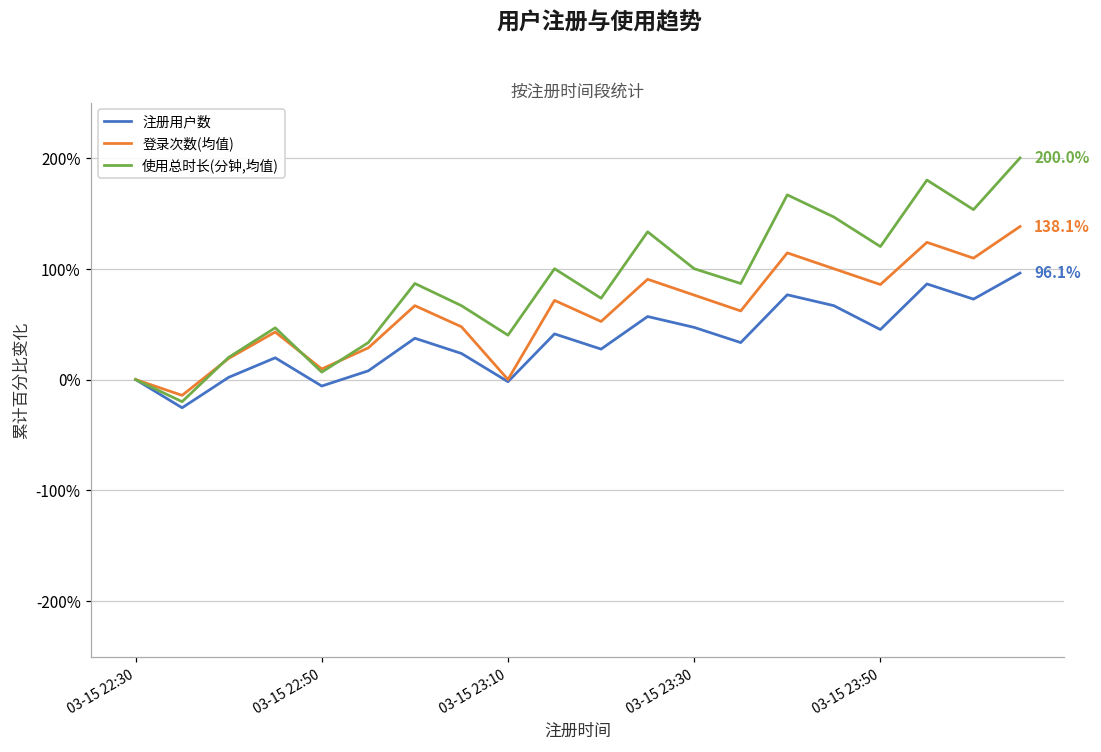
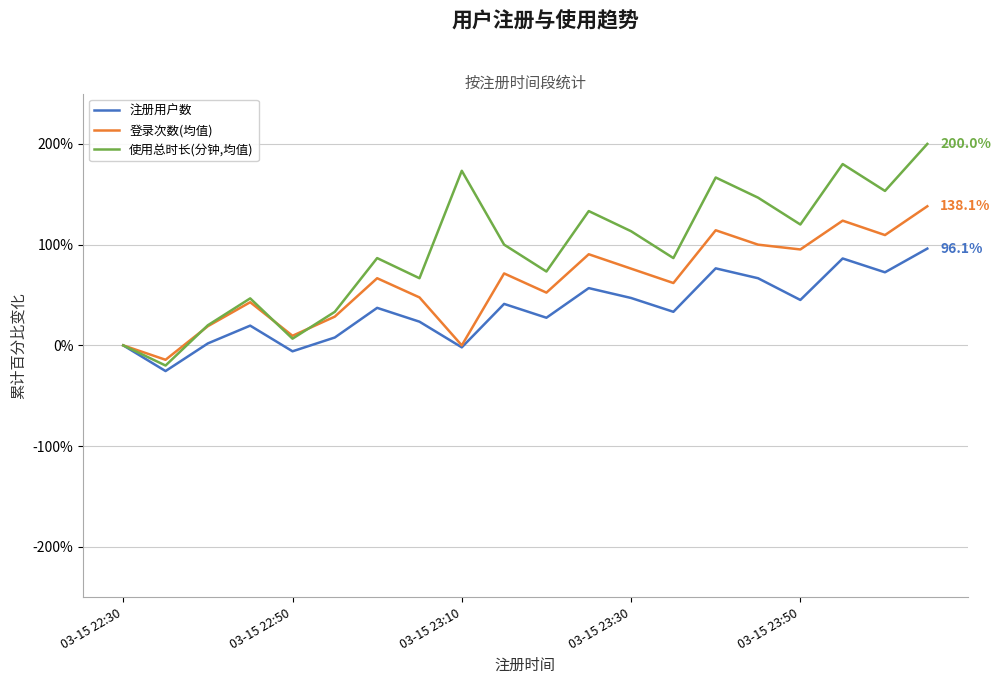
使用总时长(分钟,均值), 03-15 23:10: 40% -> 173%
使用总时长(分钟,均值), 03-15 23:30: 100% -> 113%
登录次数(均值), 03-15 23:50: 86% -> 95%
